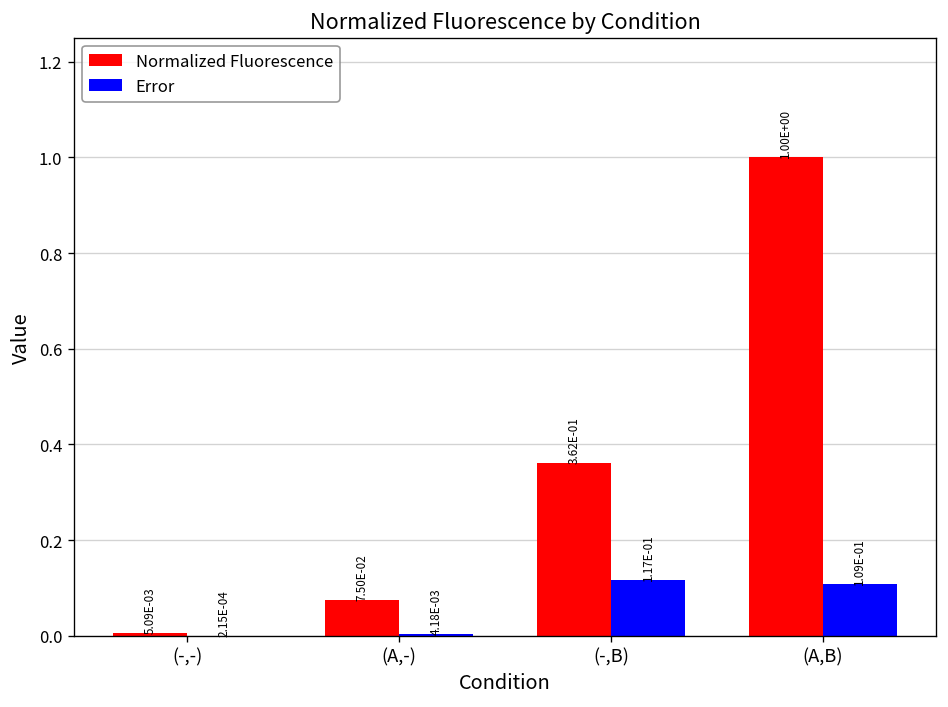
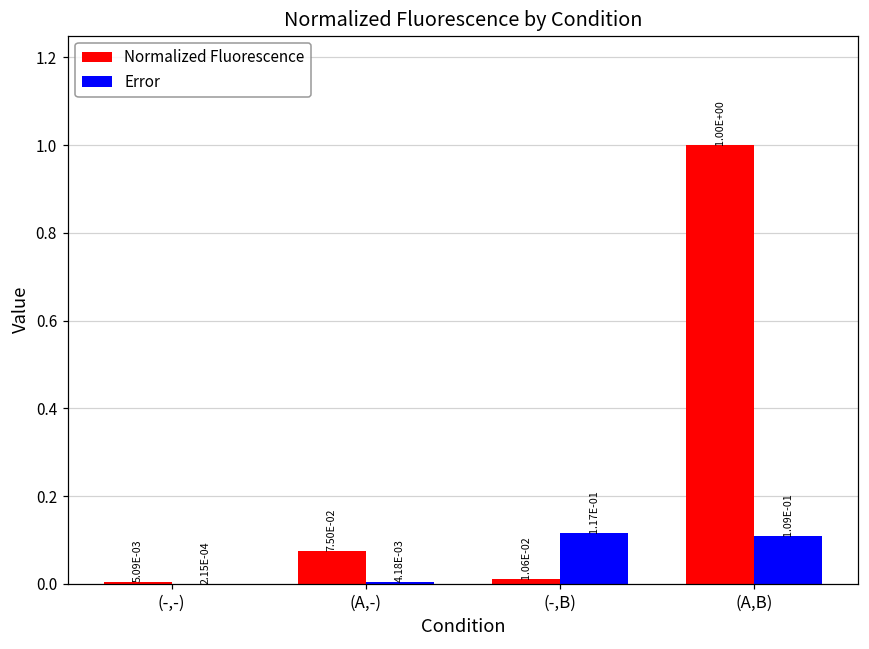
Normalized Fluorescence, (-,B): 3.62E-01 -> 1.06E-02
